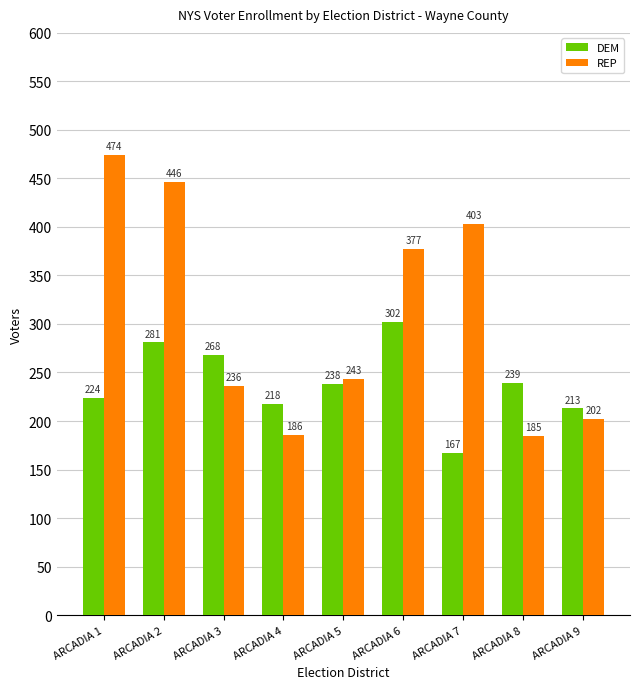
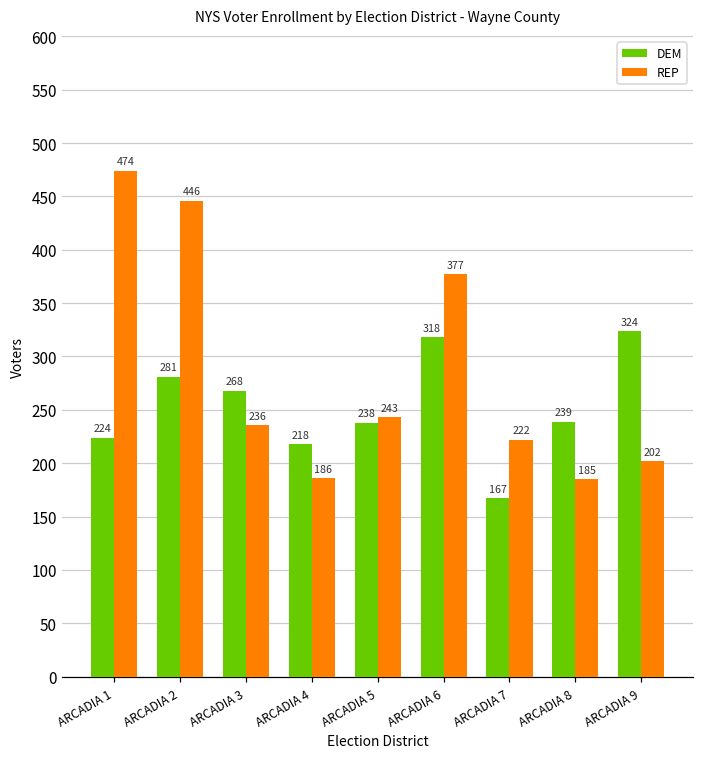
DEM, ARCADIA 6: 302 -> 318
REP, ARCADIA 7: 403 -> 222
DEM, ARCADIA 9: 213 -> 324
